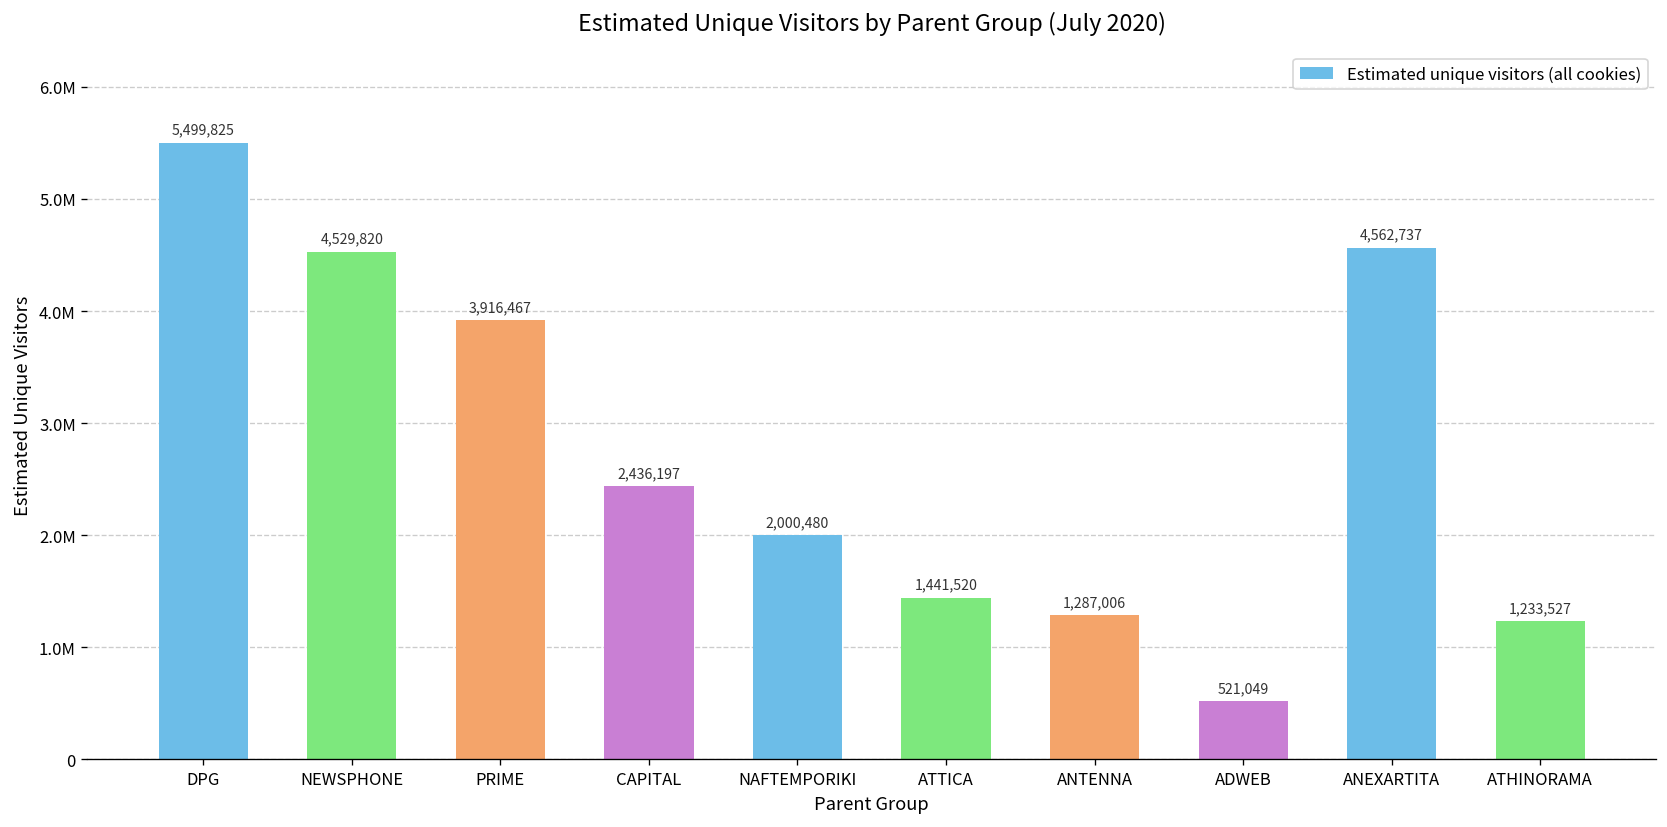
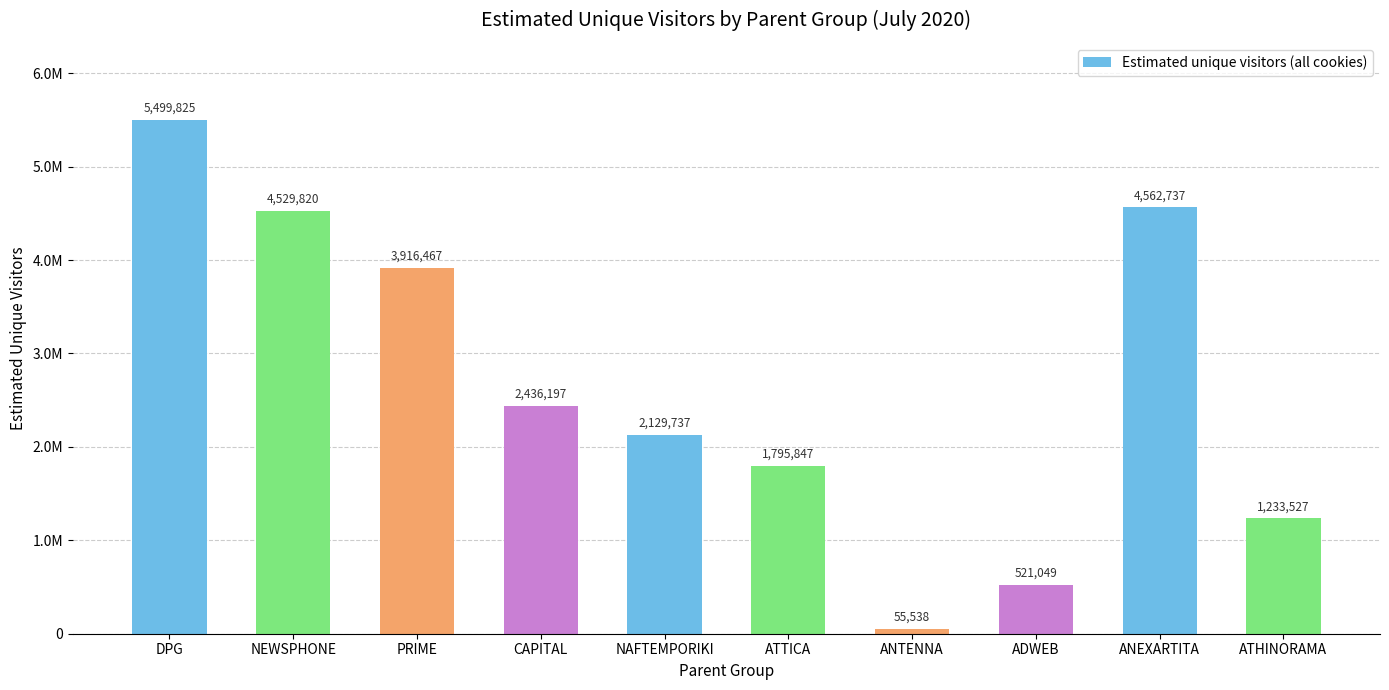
NAFTEMPORIKI: 2,000,480 -> 2,129,737
ATTICA: 1,441,520 -> 1,795,847
ANTENNA: 1,287,006 -> 55,538
